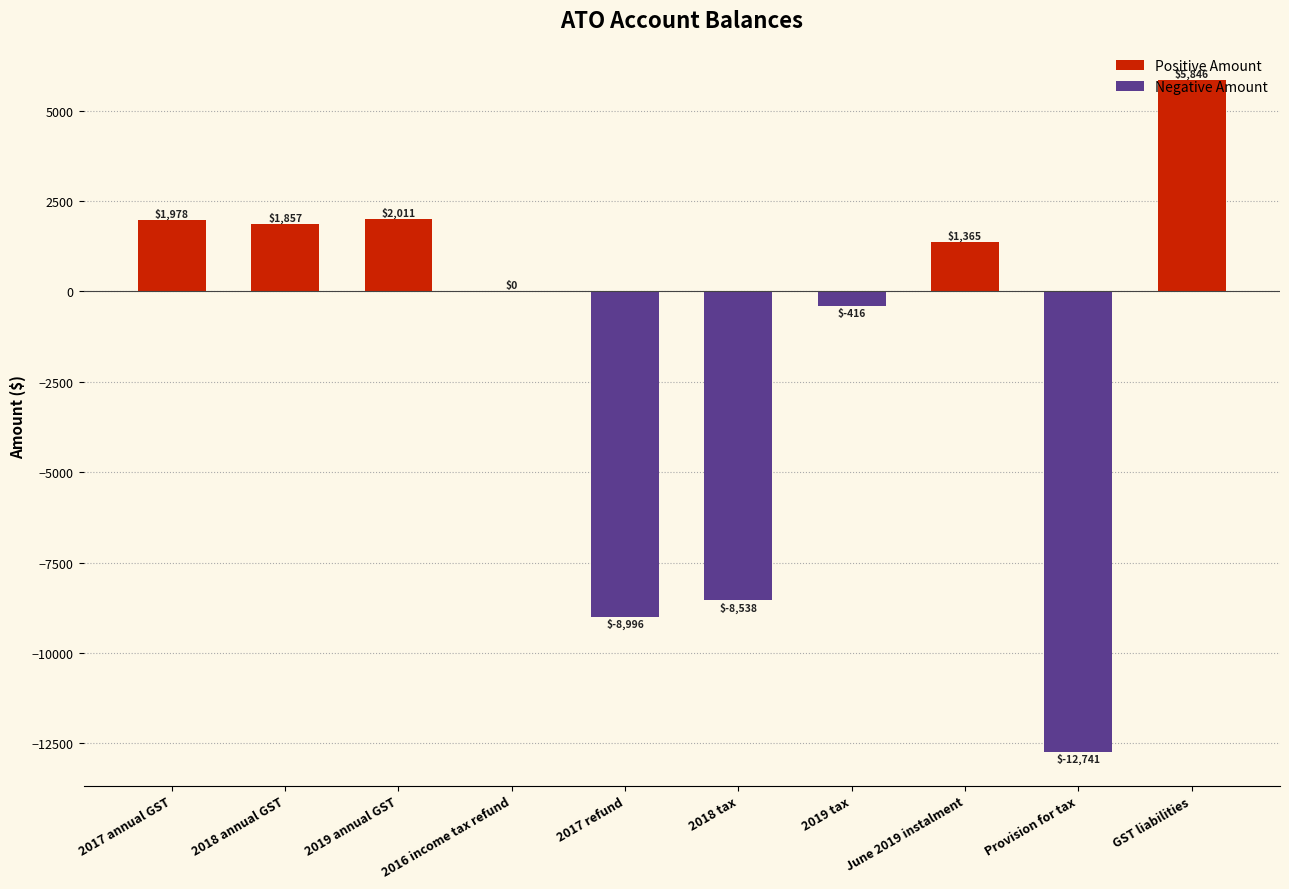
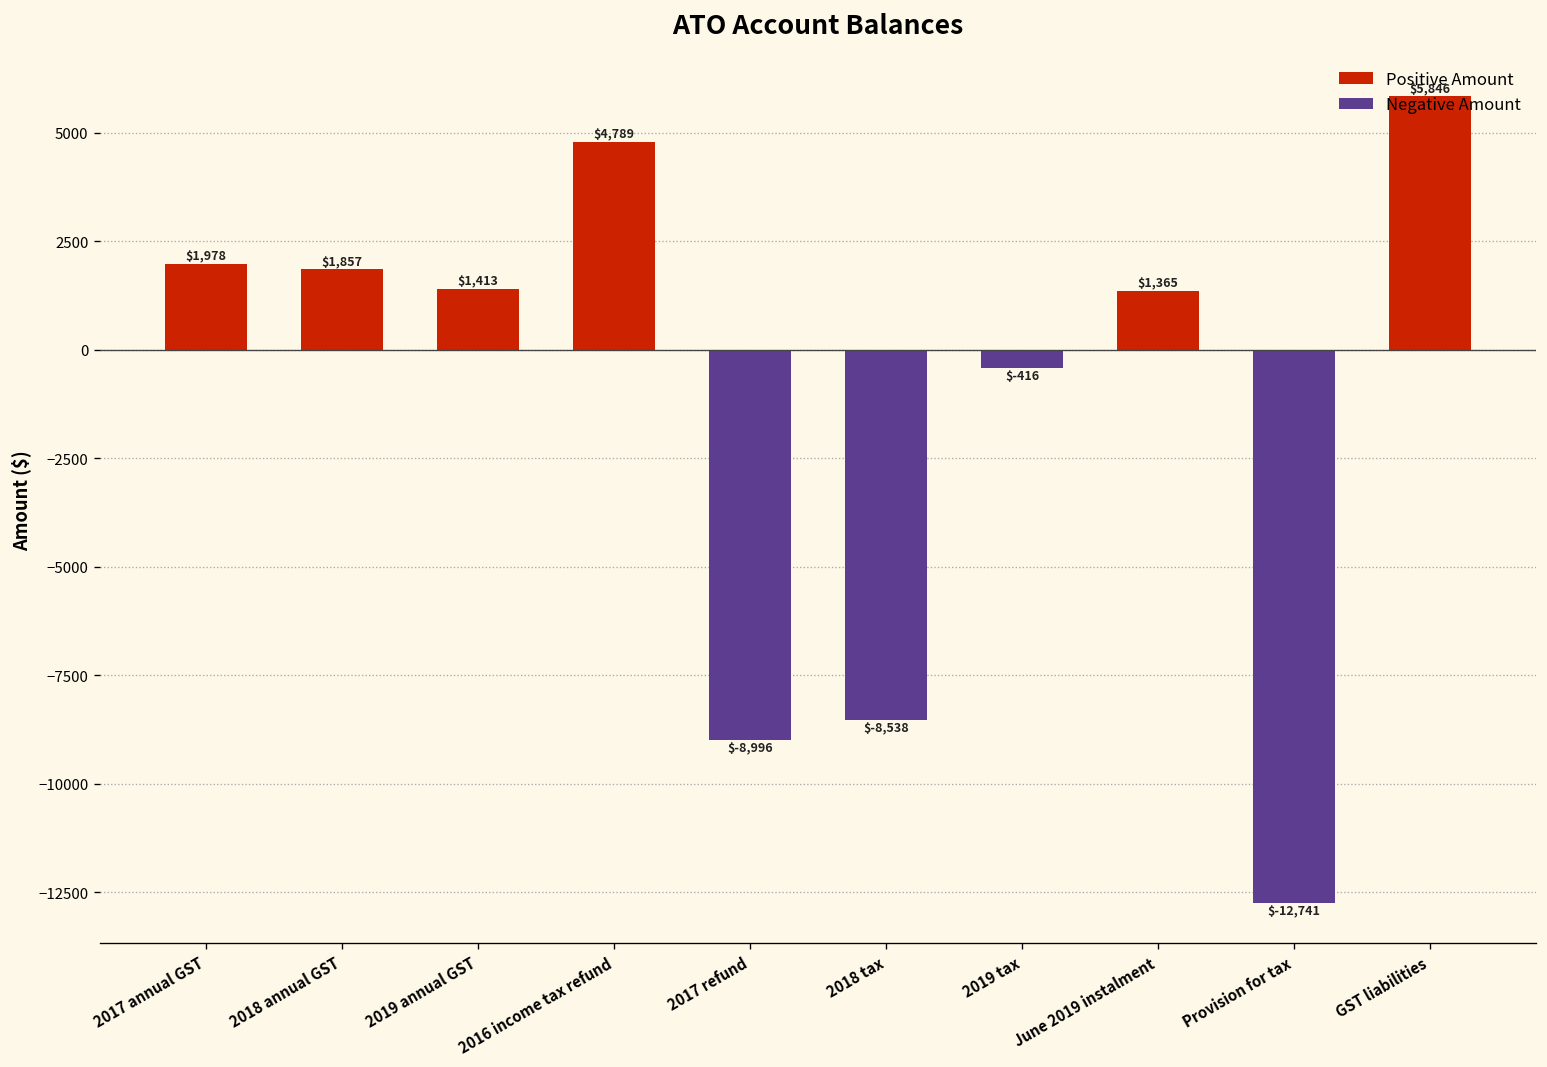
2019 annual GST: $2,011 -> $1,413
2016 income tax refund: $0 -> $4,789
